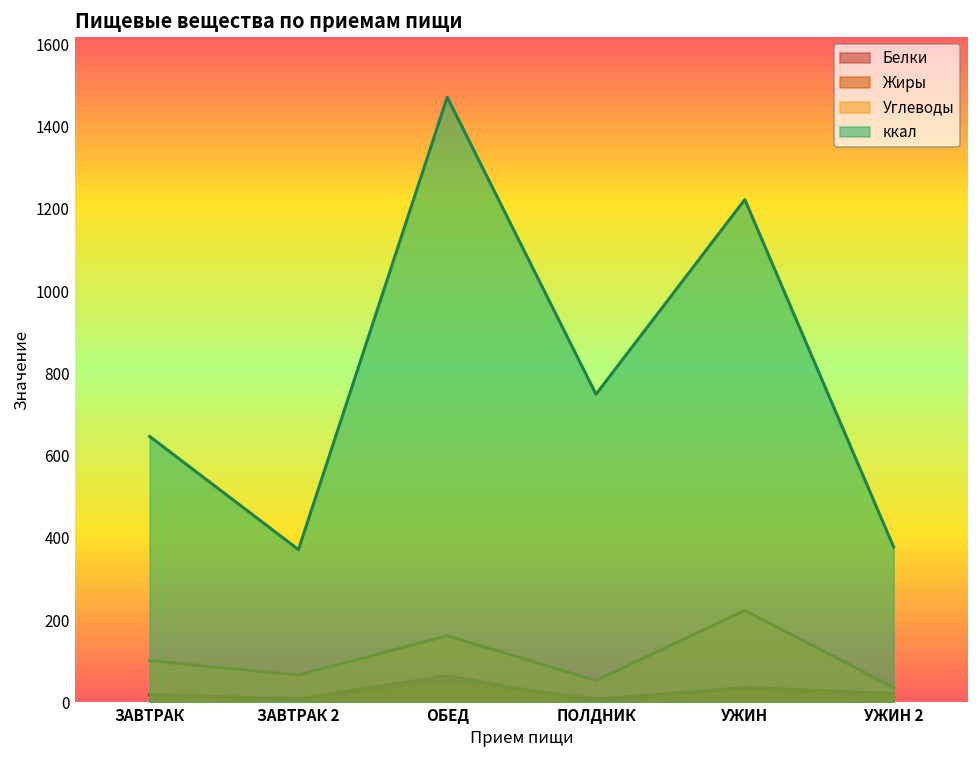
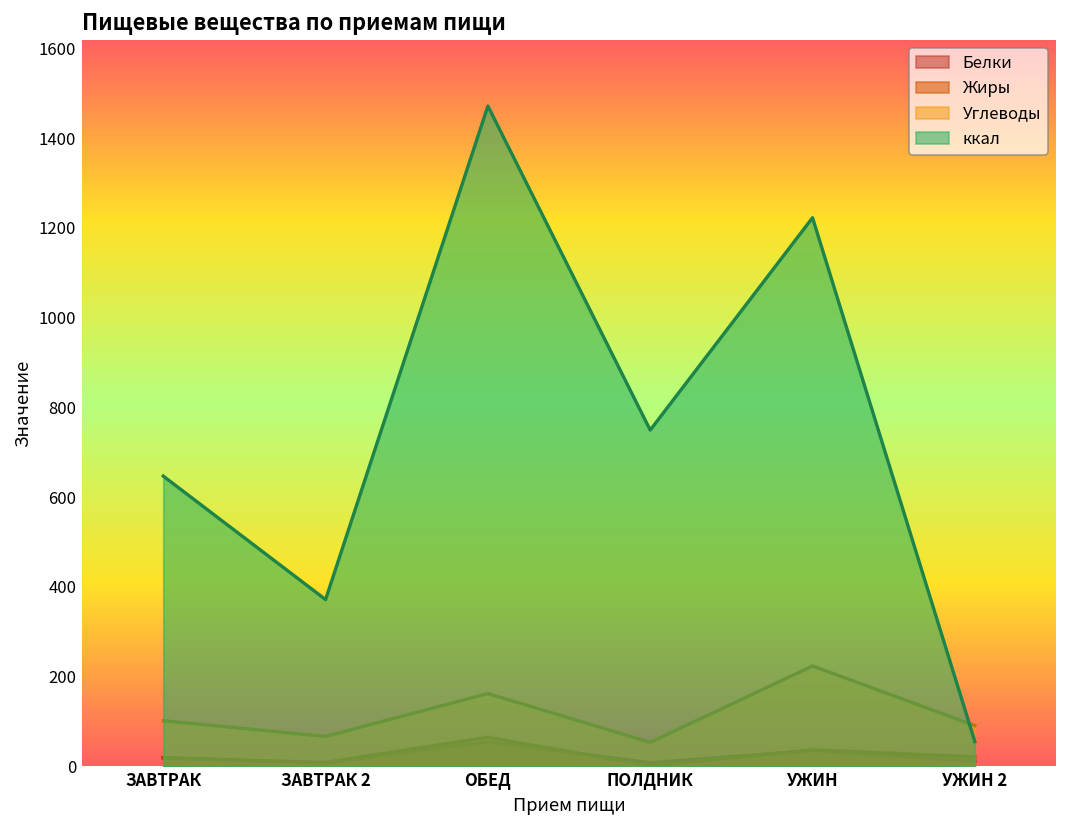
Углеводы, УЖИН 2: 40 -> 90
ккал, УЖИН 2: 380 -> 60
